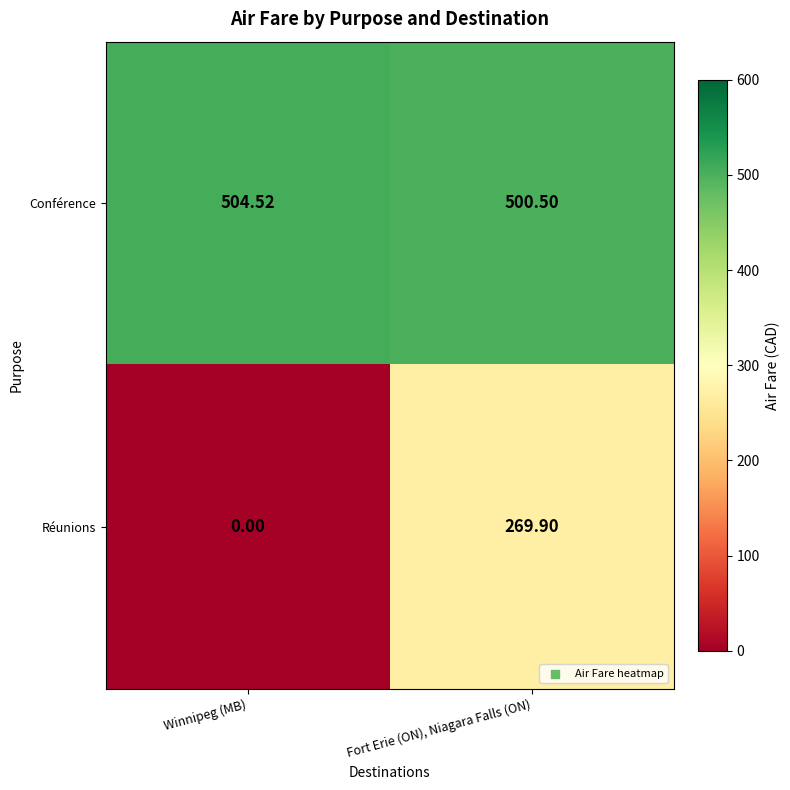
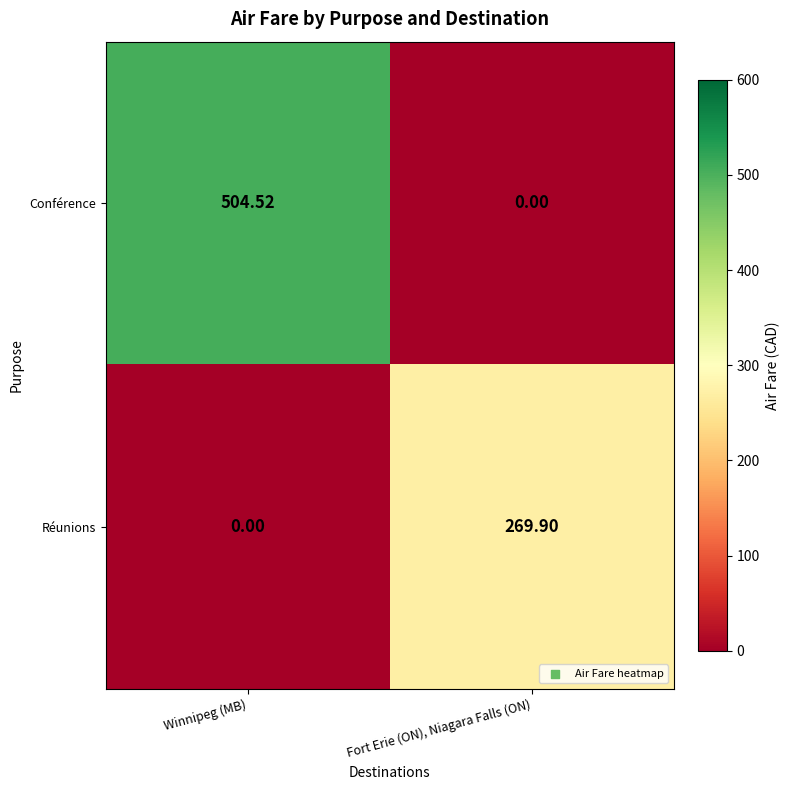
Conférence, Fort Erie (ON), Niagara Falls (ON): 500.50 -> 0.00
